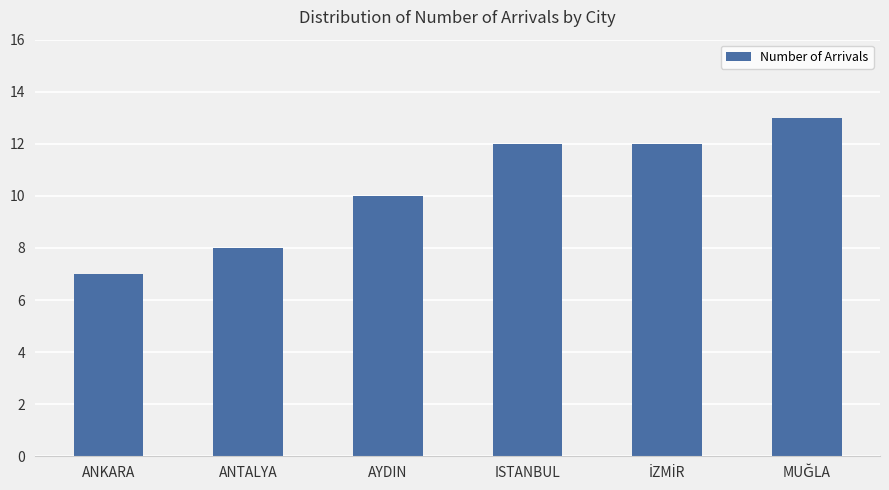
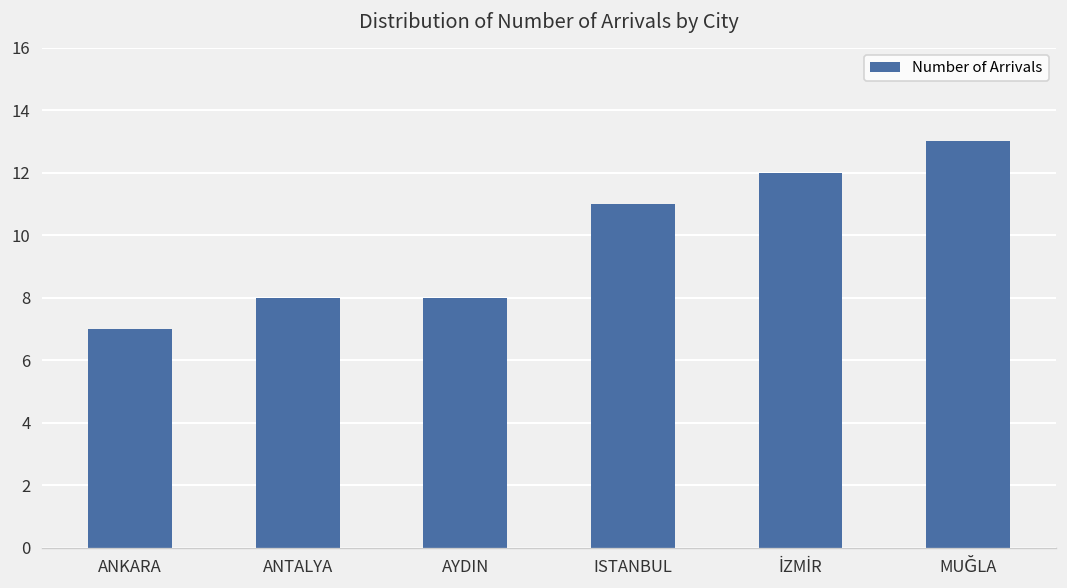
AYDIN: 10 -> 8
ISTANBUL: 12 -> 11
